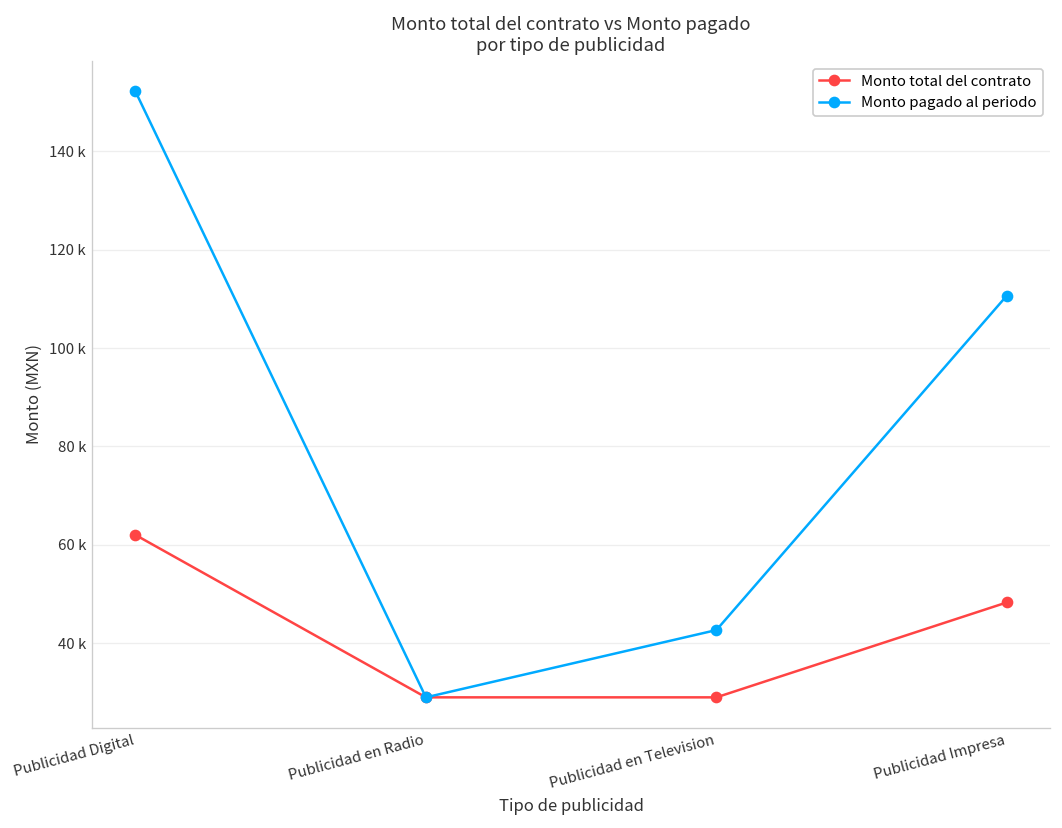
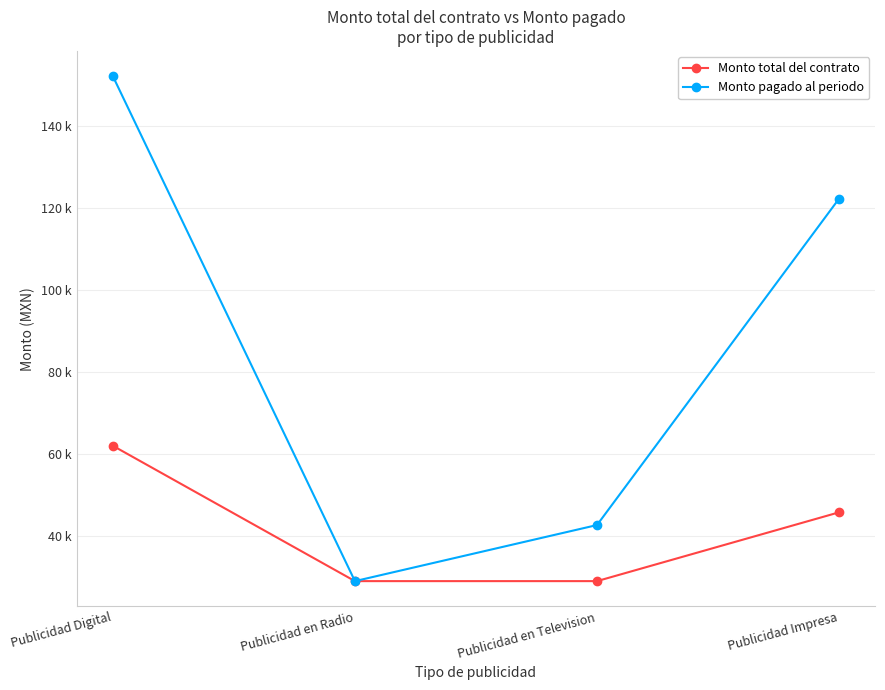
Monto total del contrato, Publicidad Impresa: 48000 -> 46000
Monto pagado al periodo, Publicidad Impresa: 111000 -> 122000
